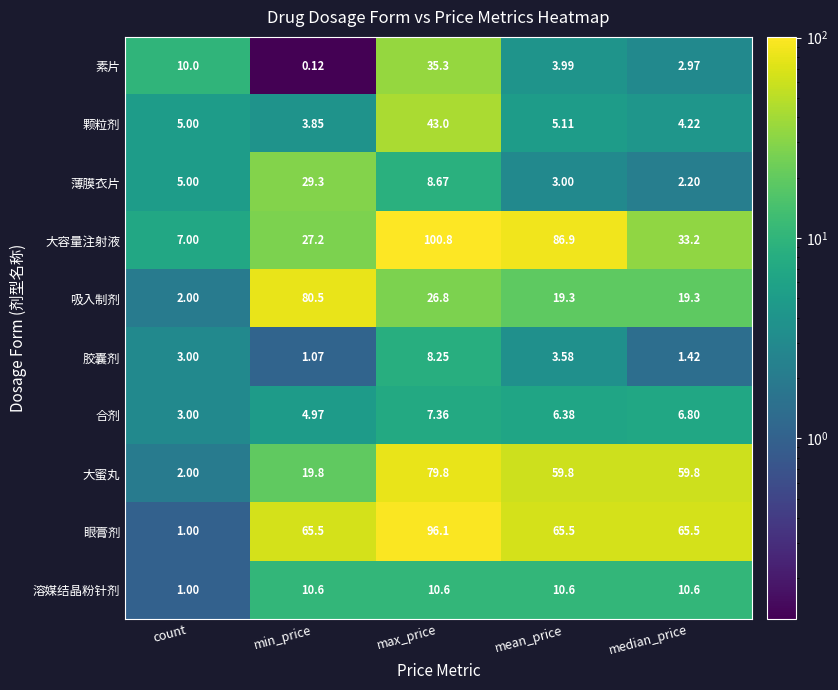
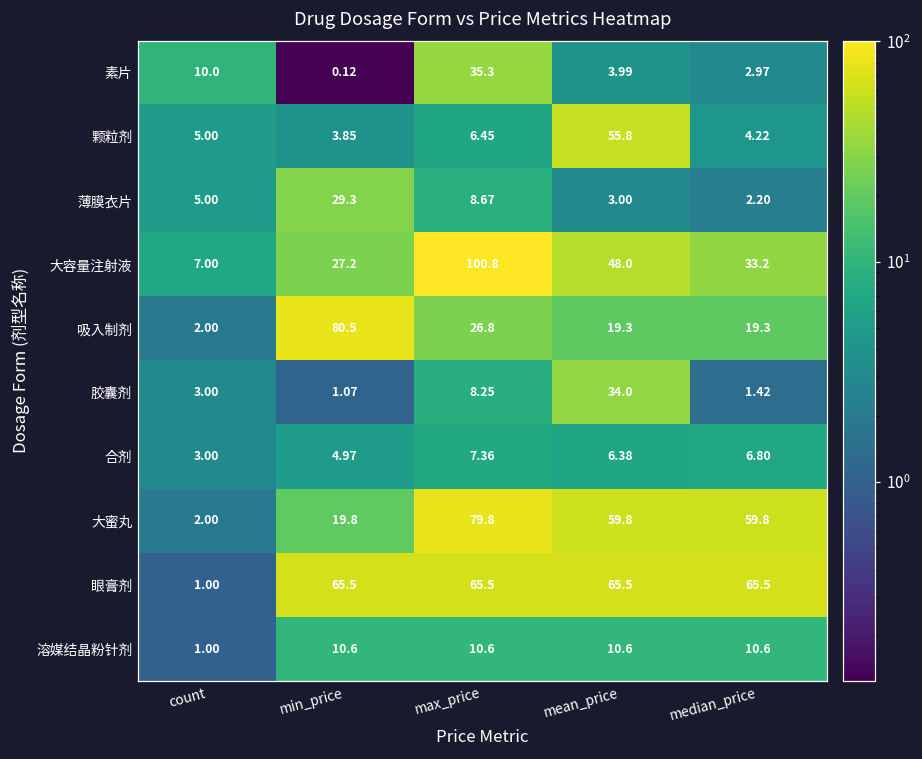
颗粒剂, max_price: 43.0 -> 6.45
颗粒剂, mean_price: 5.11 -> 55.8
大容量注射液, mean_price: 86.9 -> 48.0
胶囊剂, mean_price: 3.58 -> 34.0
眼膏剂, max_price: 96.1 -> 65.5
